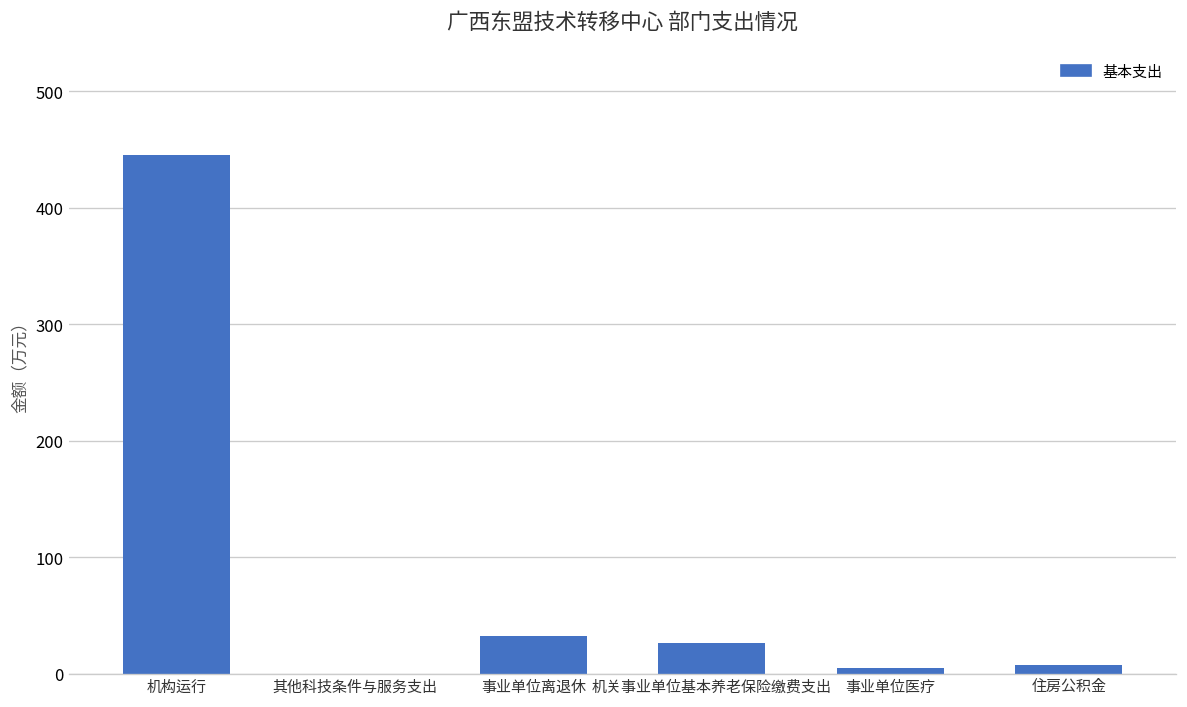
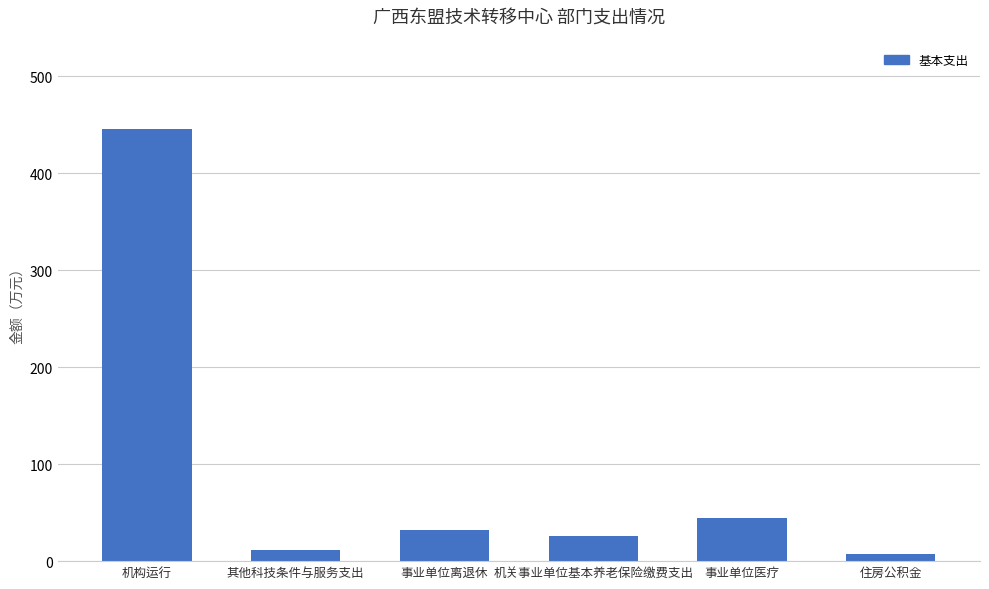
其他科技条件与服务支出: 0 -> 10
事业单位医疗: 0 -> 40
